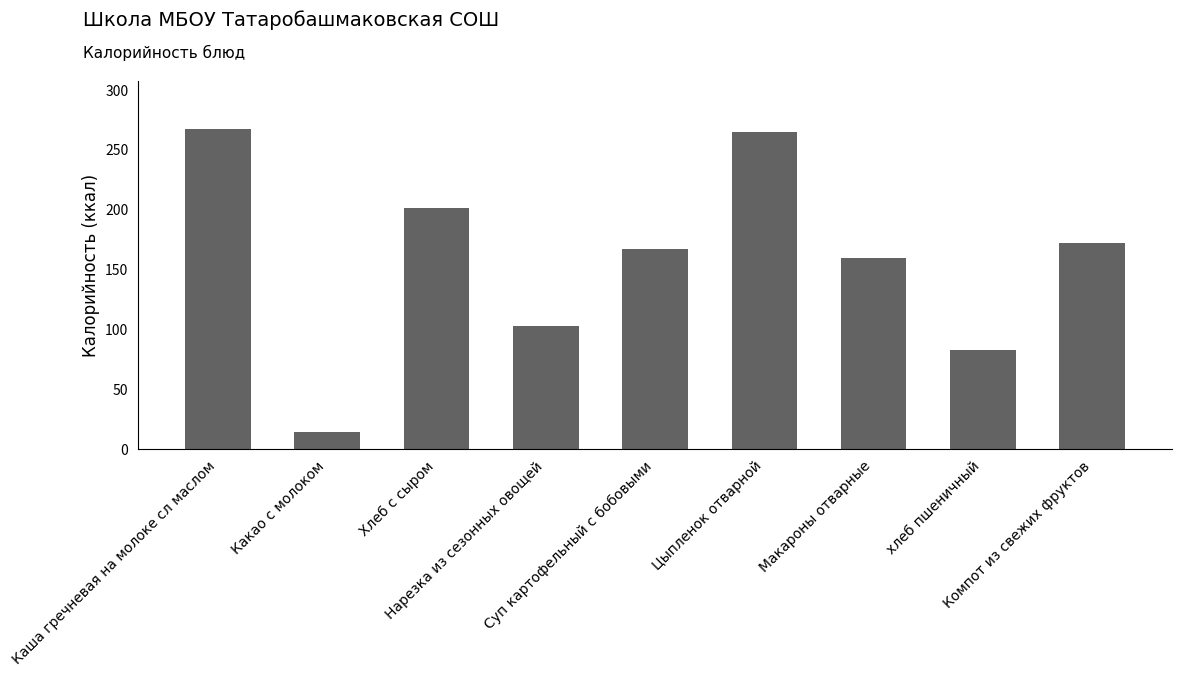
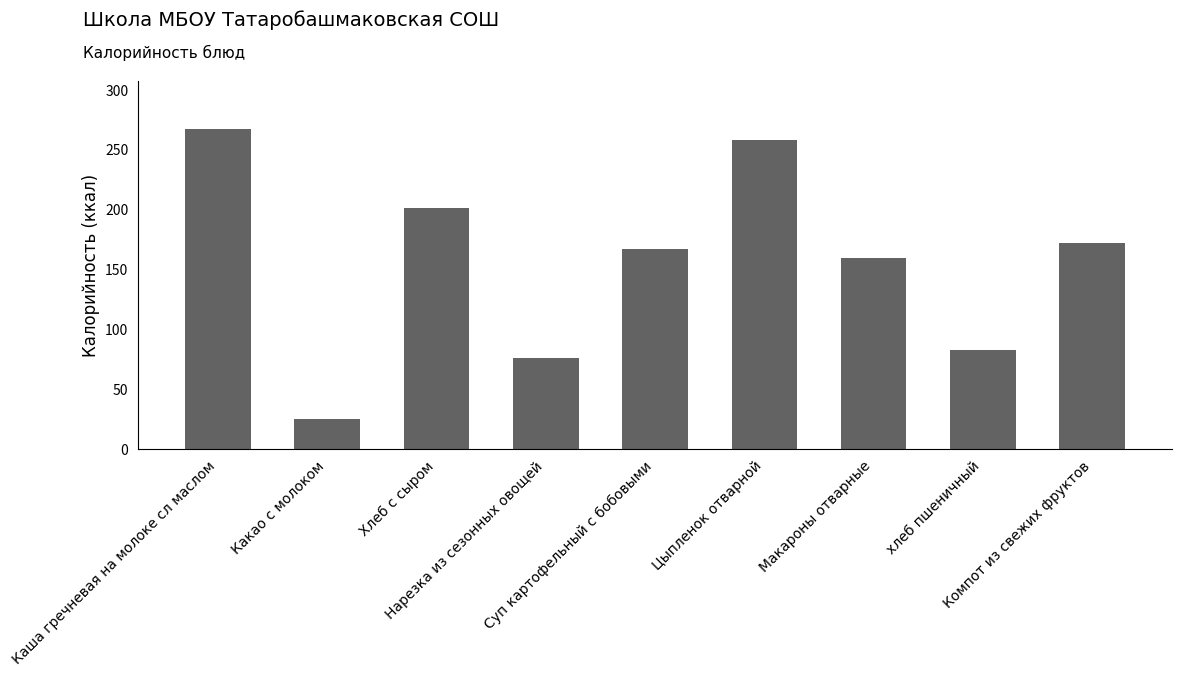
Какао с молоком: 14 -> 25
Нарезка из сезонных овощей: 103 -> 77
Цыпленок отварной: 265 -> 258
